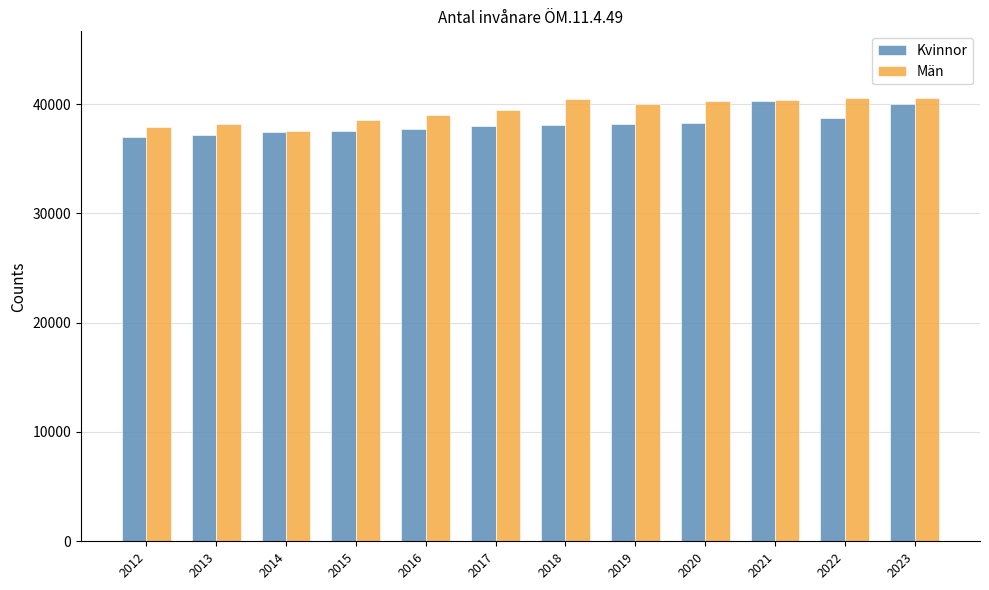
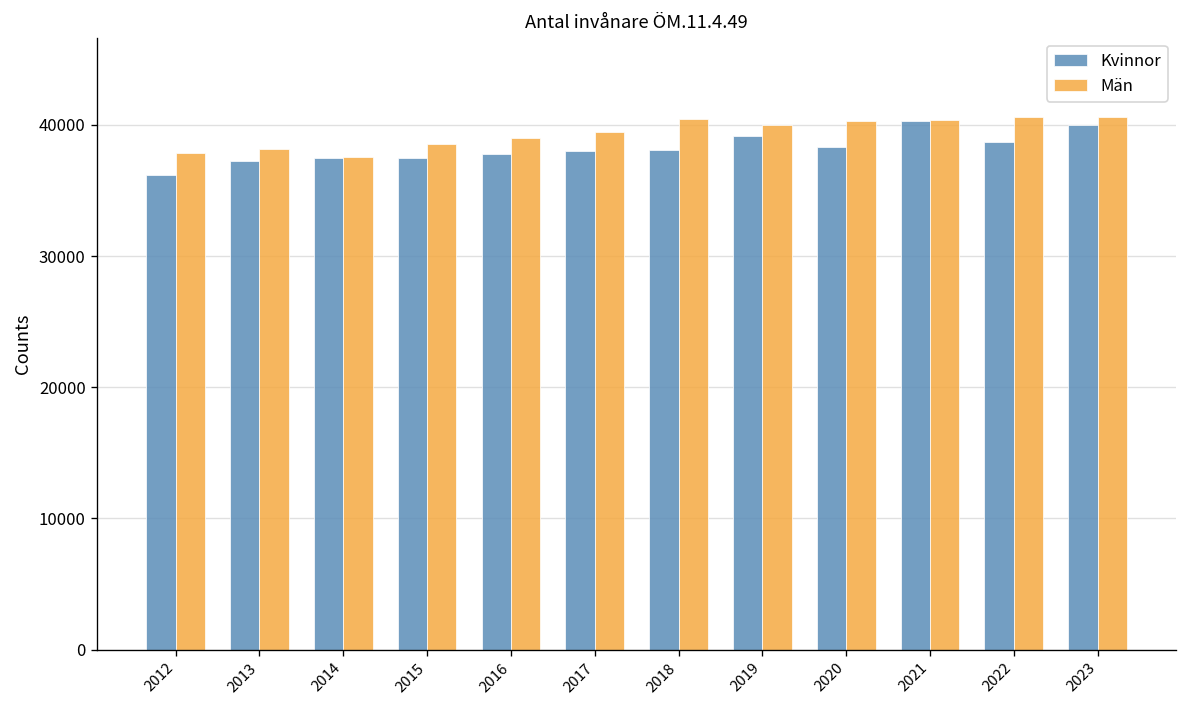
Kvinnor, 2012: 37000 -> 36200
Kvinnor, 2019: 38100 -> 39100
